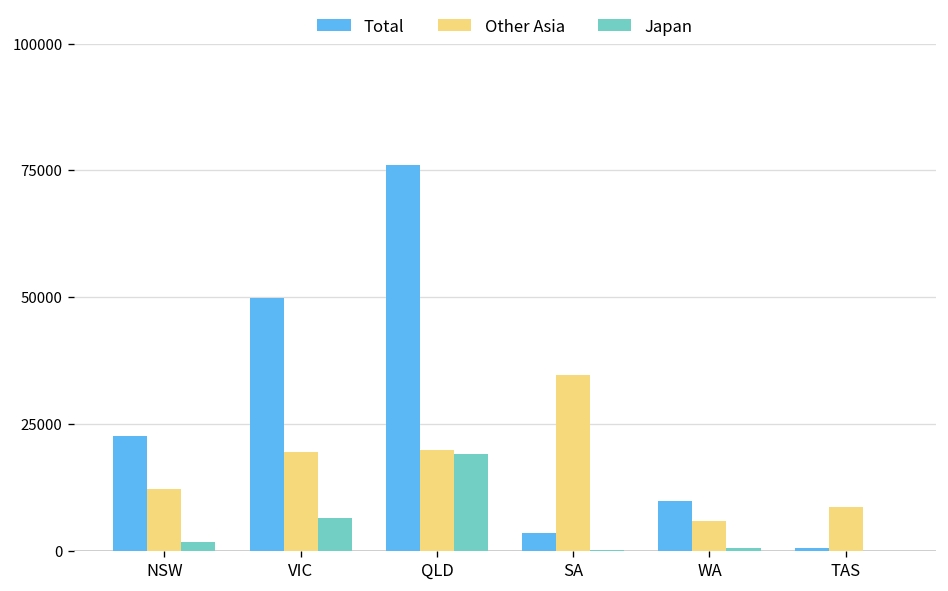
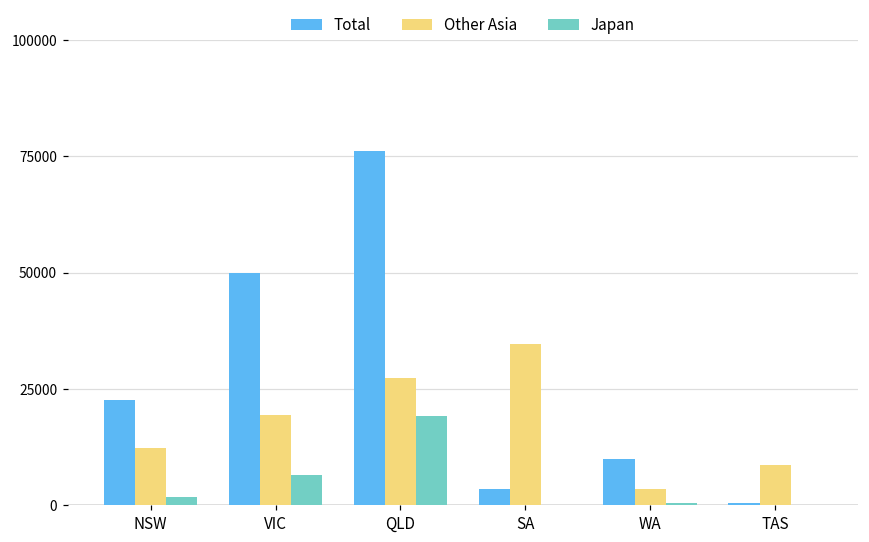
Other Asia, QLD: 20000 -> 27000
Other Asia, WA: 6000 -> 3000
